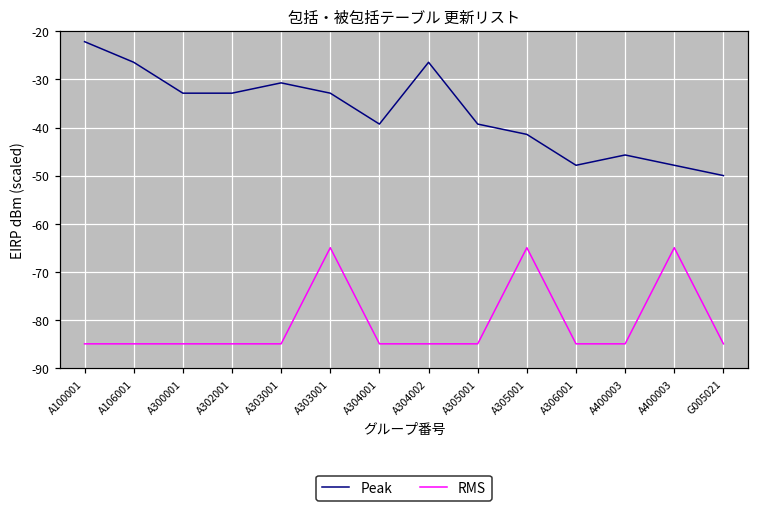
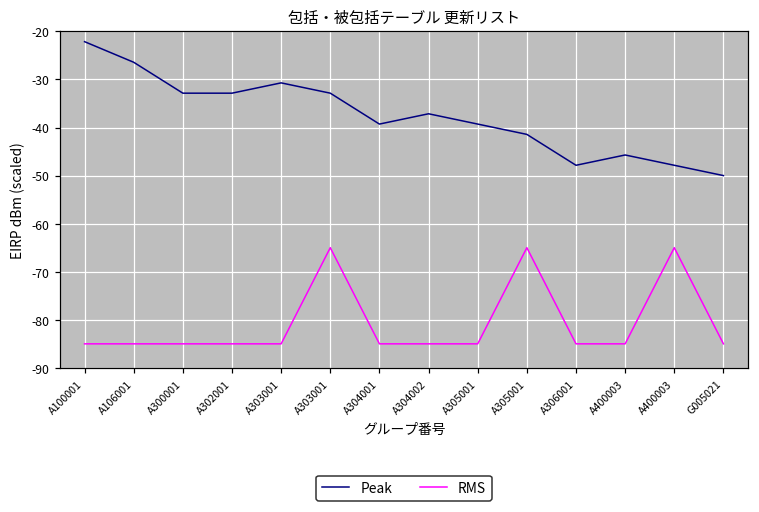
Peak, A304002: -26 -> -37
